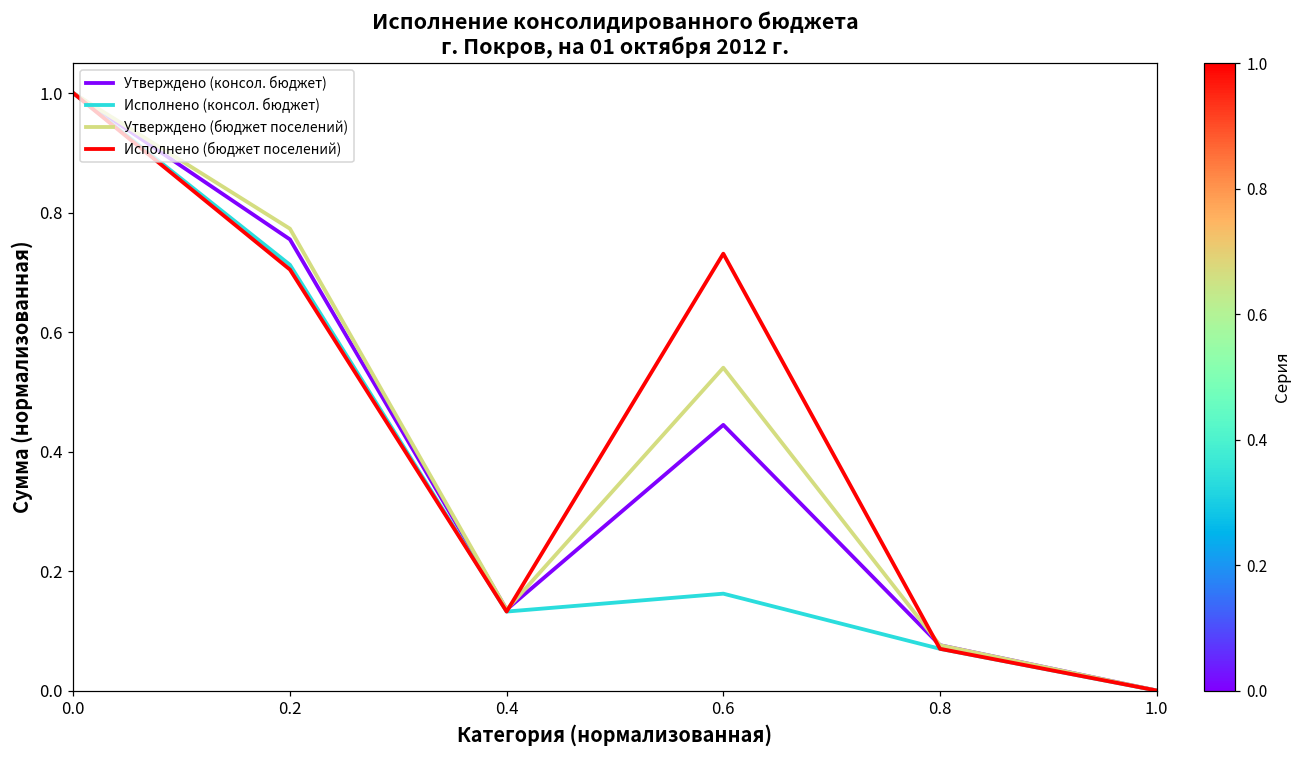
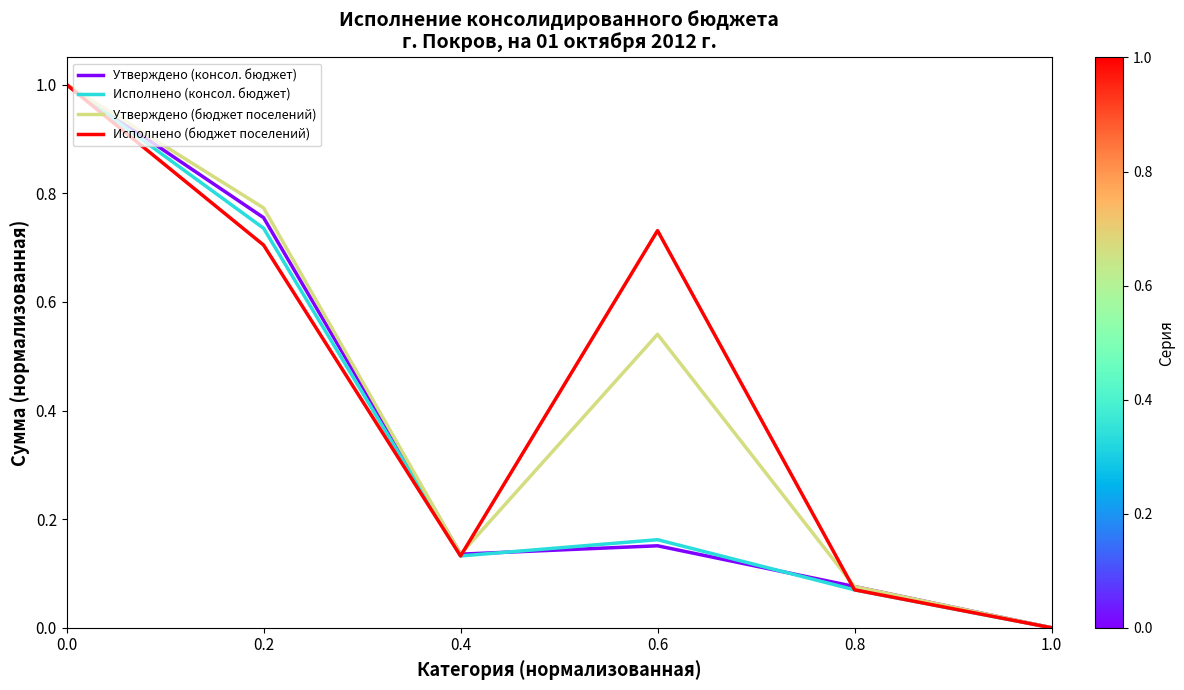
Исполнено (консол. бюджет), 0.2: 0.71 -> 0.74
Утверждено (консол. бюджет), 0.6: 0.44 -> 0.15
